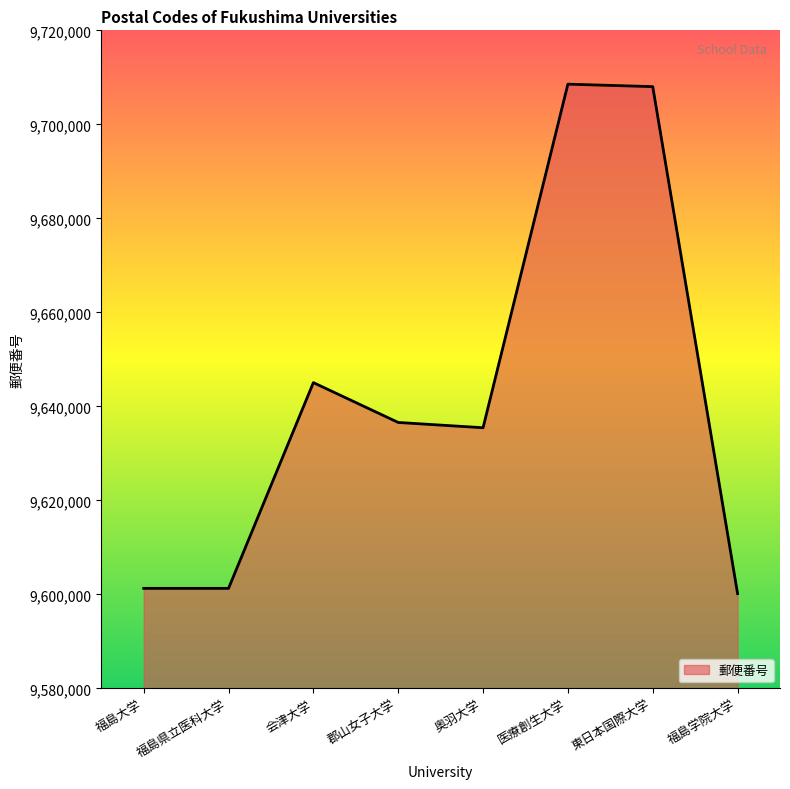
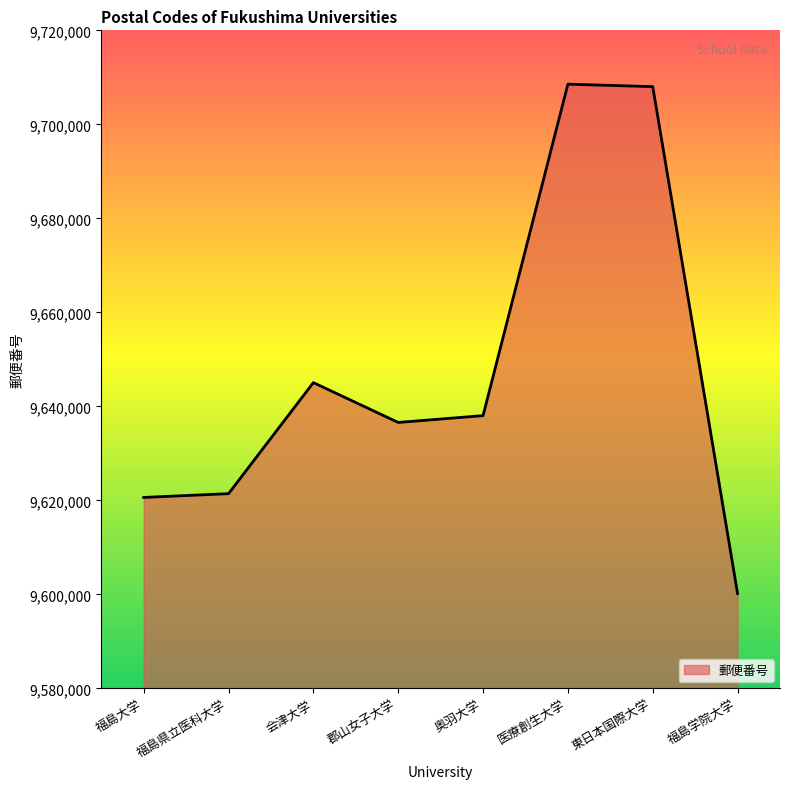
福島大学: 9,601,000 -> 9,621,000
福島県立医科大学: 9,601,000 -> 9,621,000
奥羽大学: 9,635,000 -> 9,638,000
